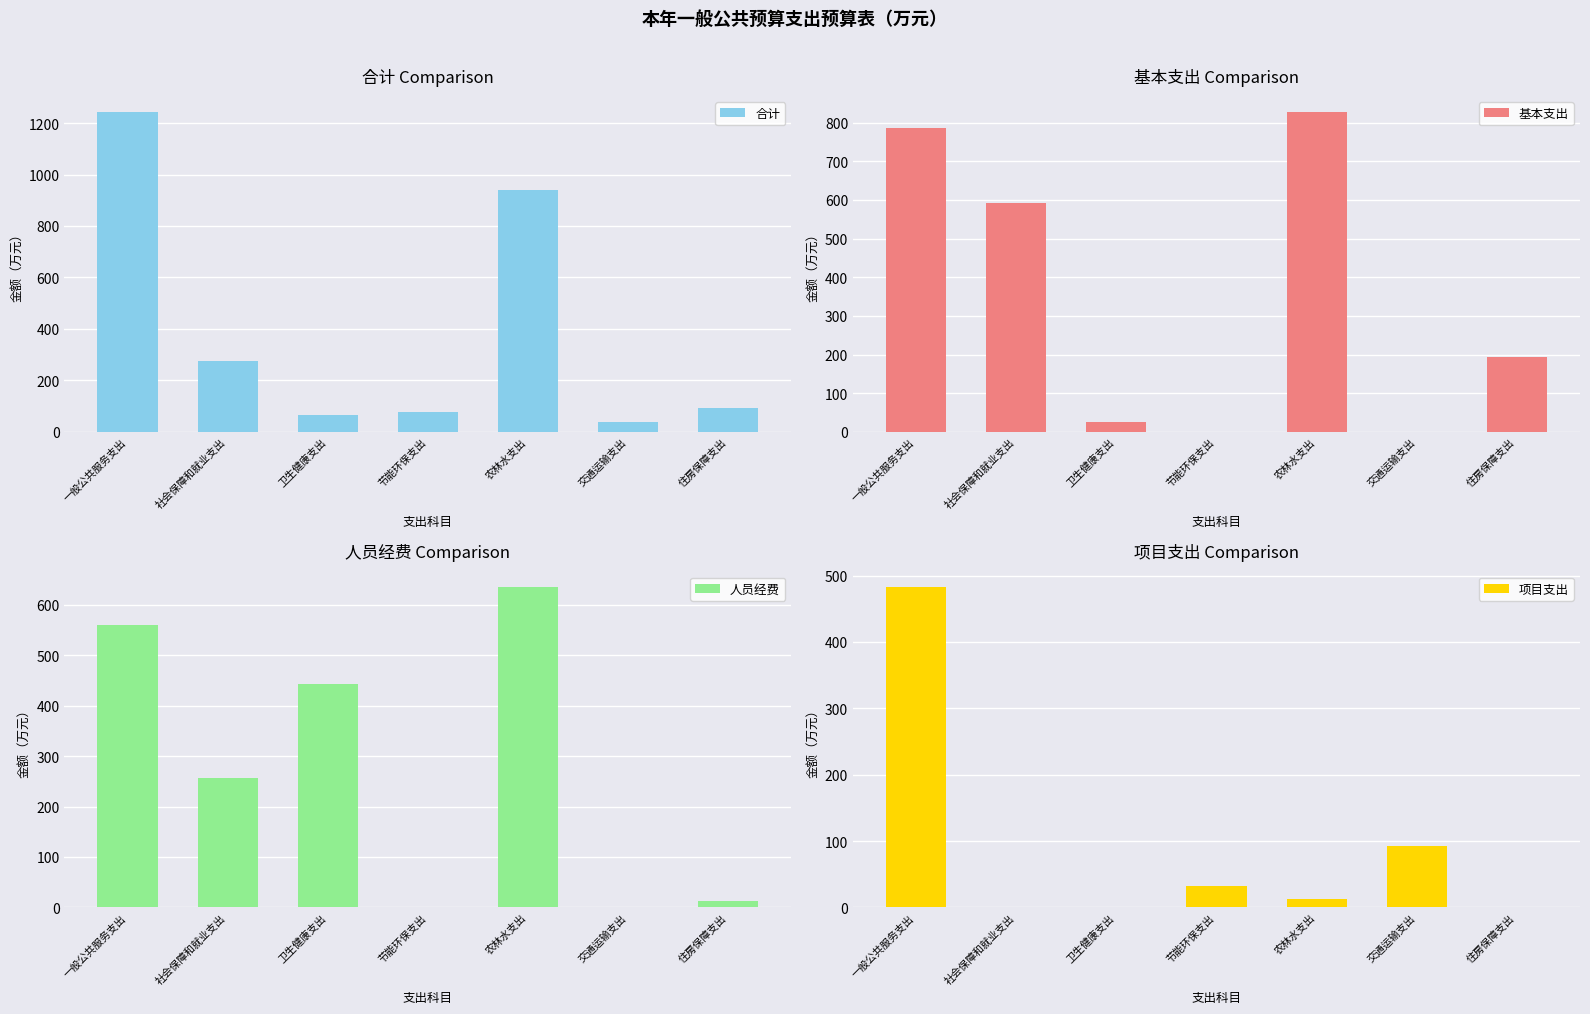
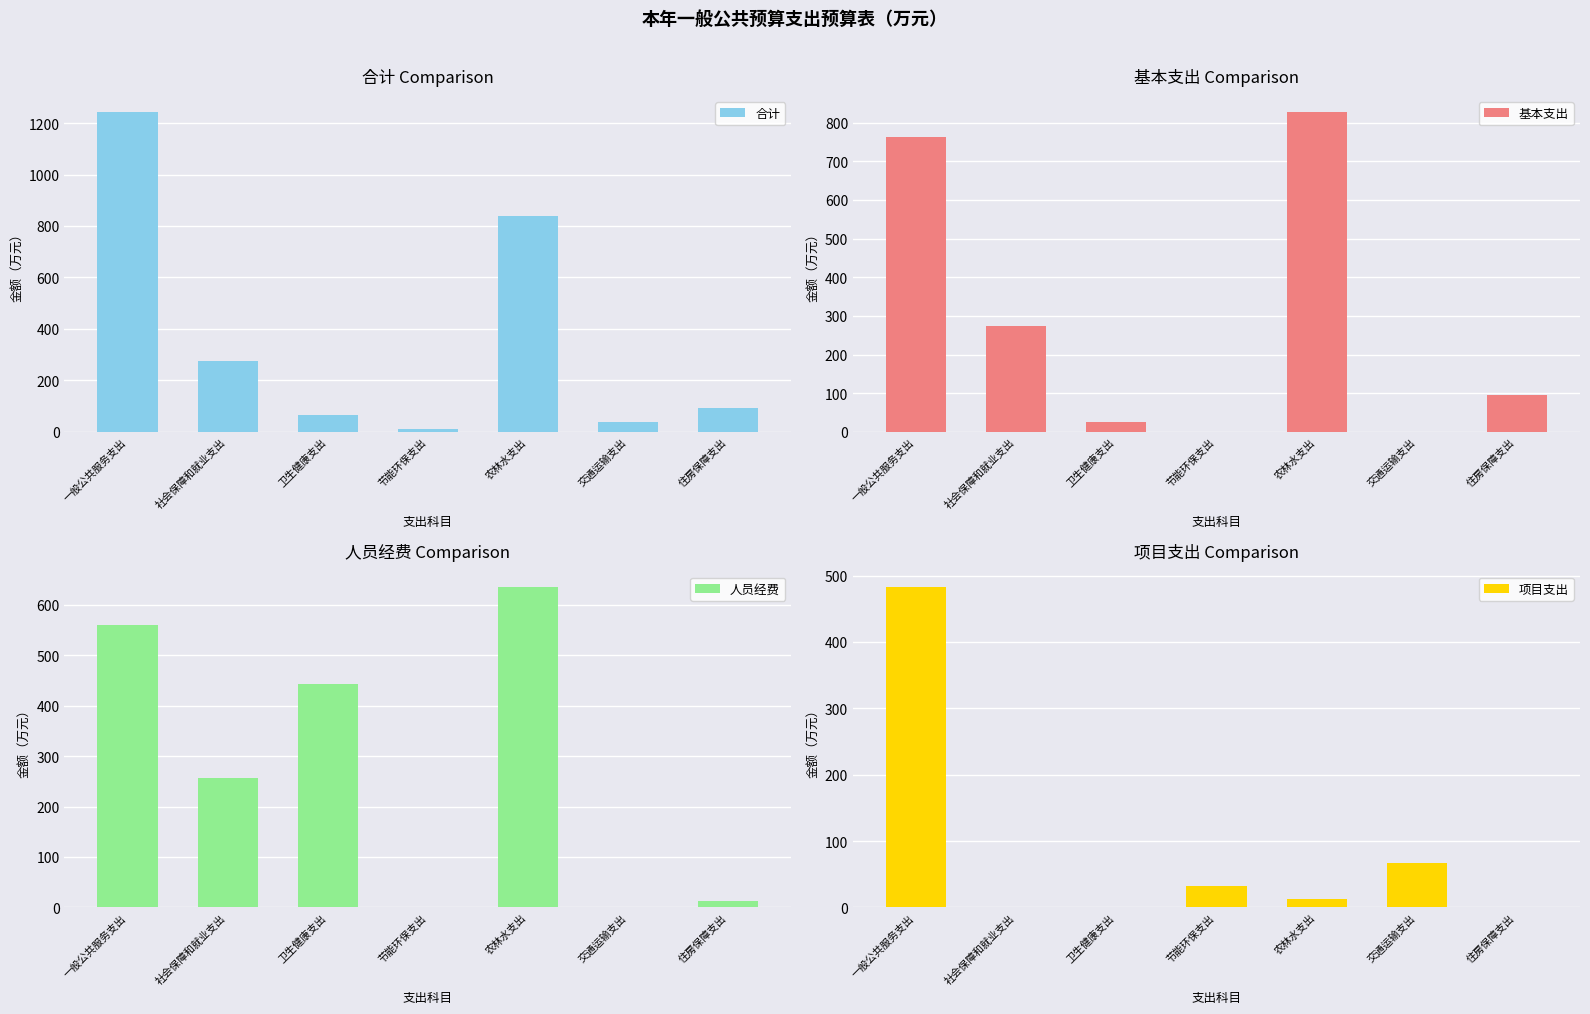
合计 Comparison, 节能环保支出: 80 -> 10
合计 Comparison, 农林水支出: 940 -> 840
基本支出 Comparison, 一般公共服务支出: 790 -> 760
基本支出 Comparison, 社会保障和就业支出: 590 -> 270
基本支出 Comparison, 住房保障支出: 190 -> 90
项目支出 Comparison, 交通运输支出: 90 -> 70
